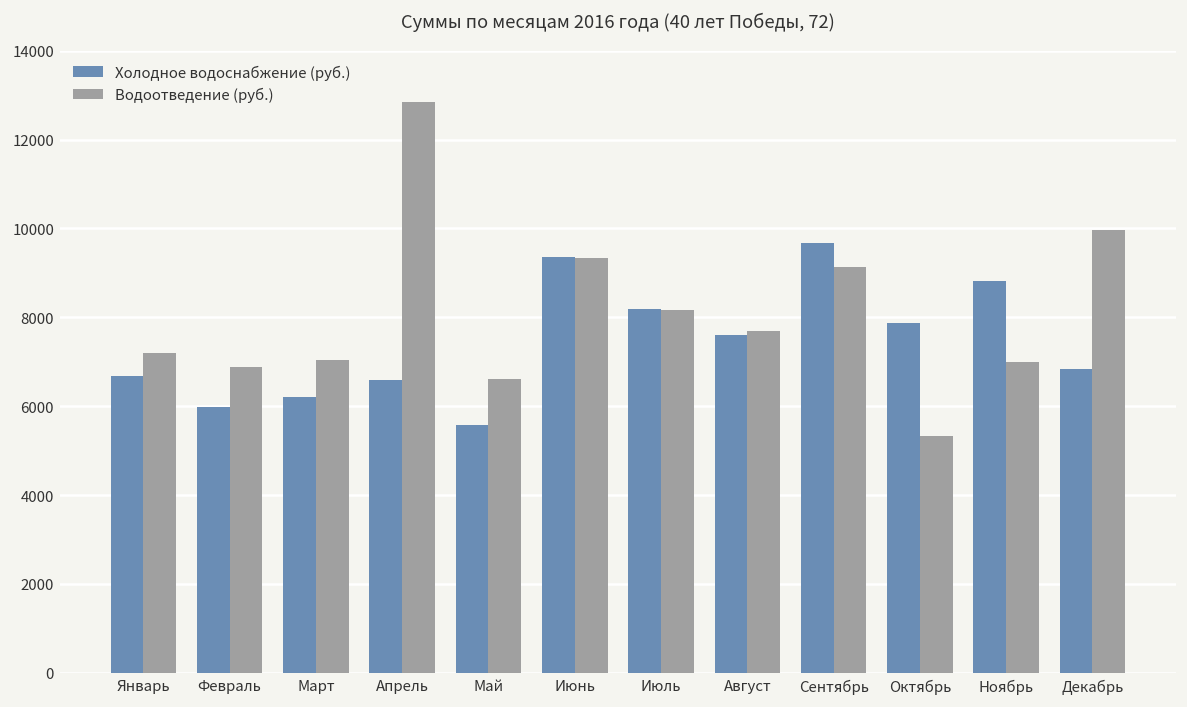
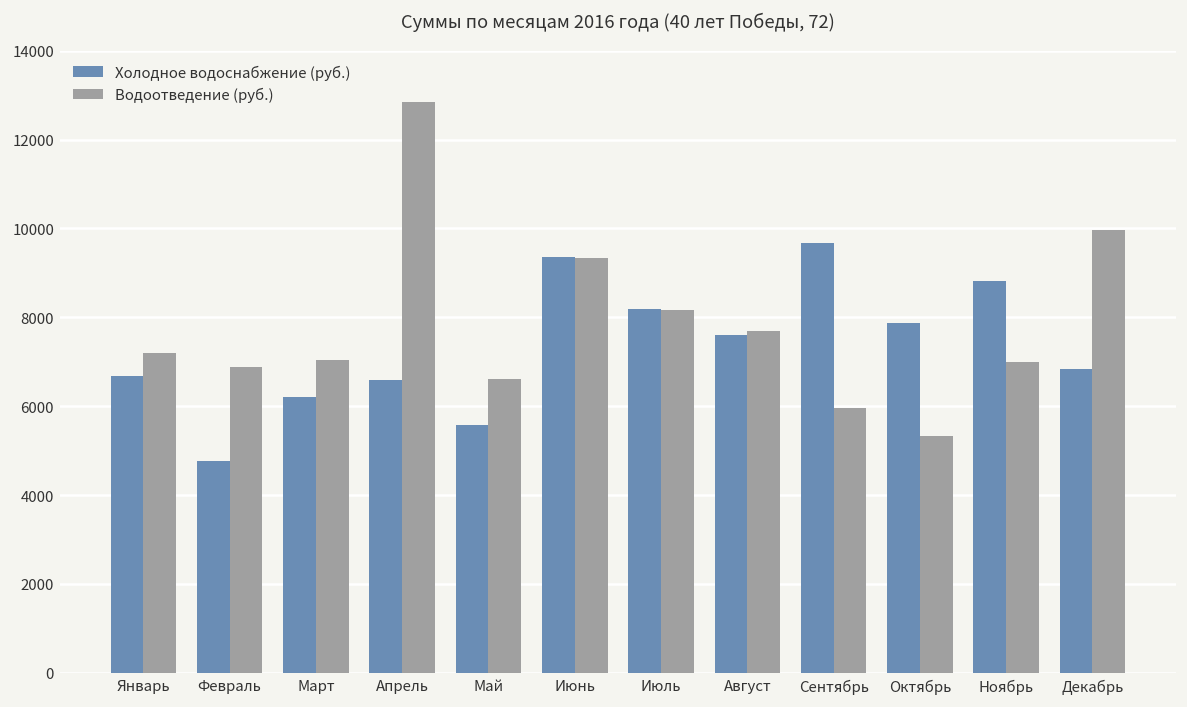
Холодное водоснабжение (руб.), Февраль: 6000 -> 4800
Водоотведение (руб.), Сентябрь: 9100 -> 6000
